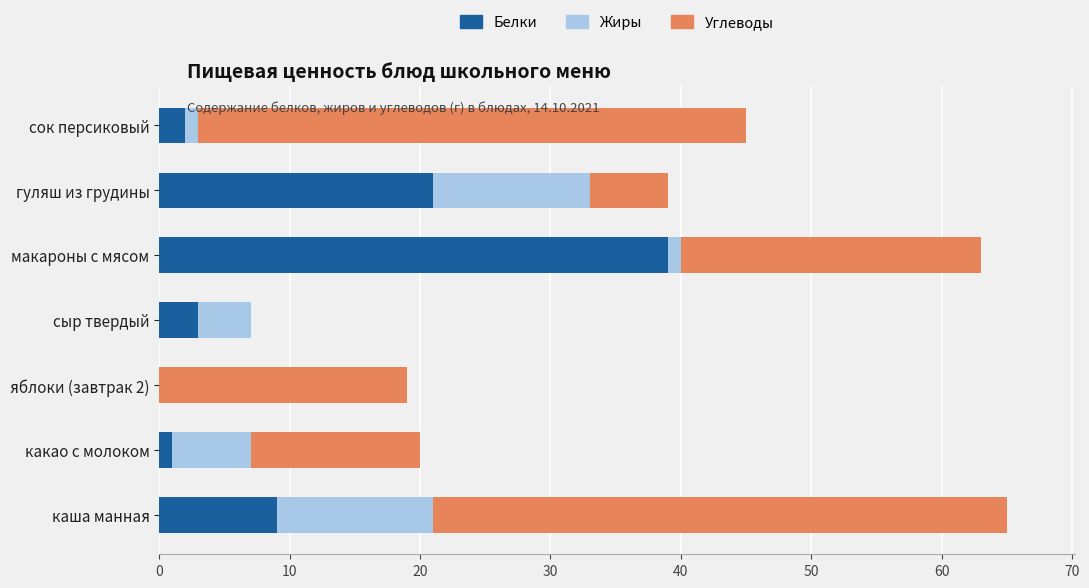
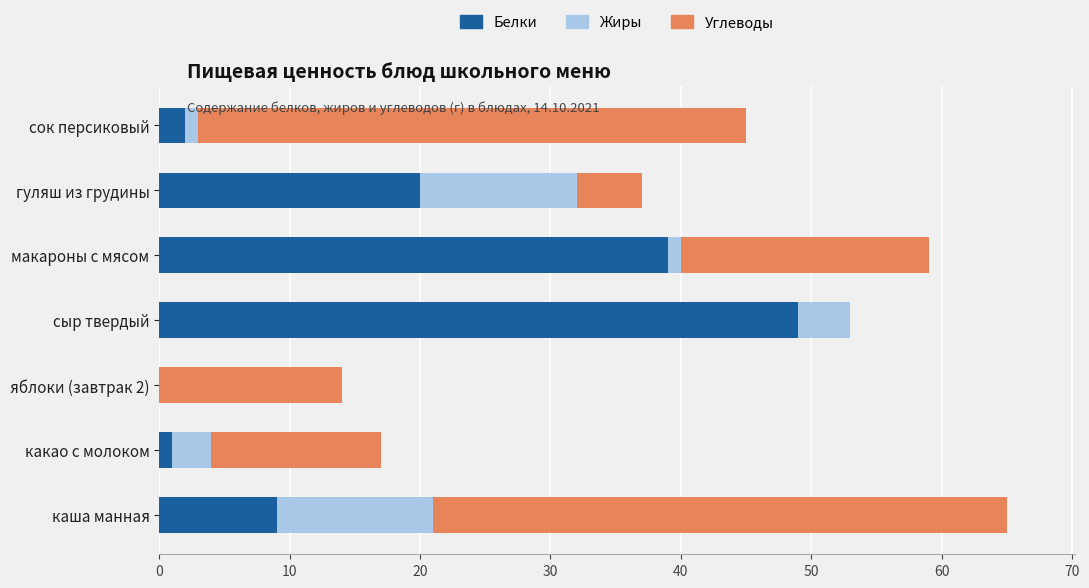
Белки, гуляш из грудины: 21 -> 20
Углеводы, гуляш из грудины: 6 -> 5
Углеводы, макароны с мясом: 23 -> 19
Белки, сыр твердый: 3 -> 49
Углеводы, яблоки (завтрак 2): 19 -> 14
Жиры, какао с молоком: 6 -> 3
